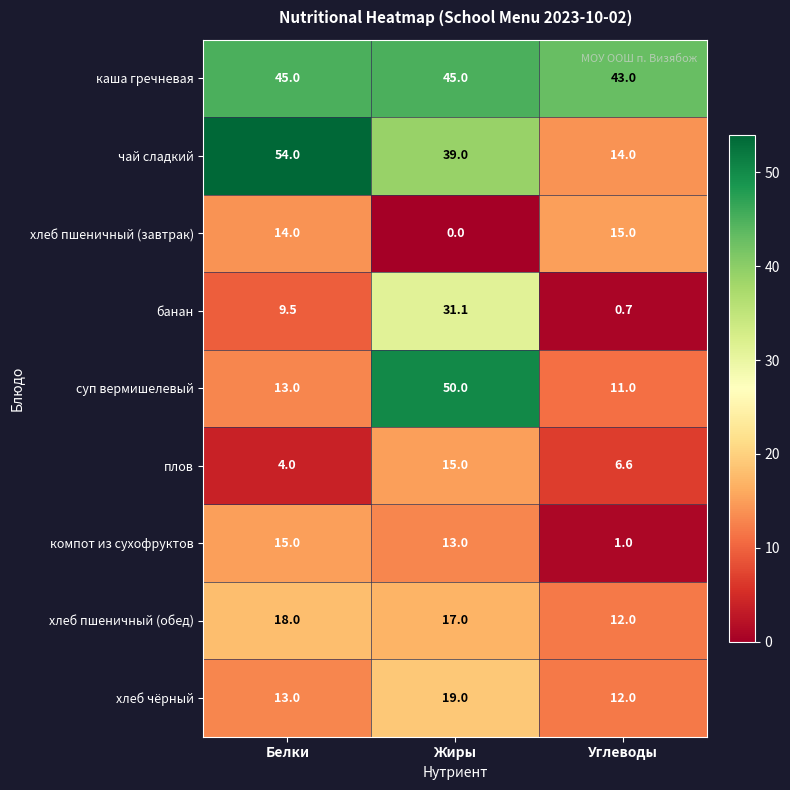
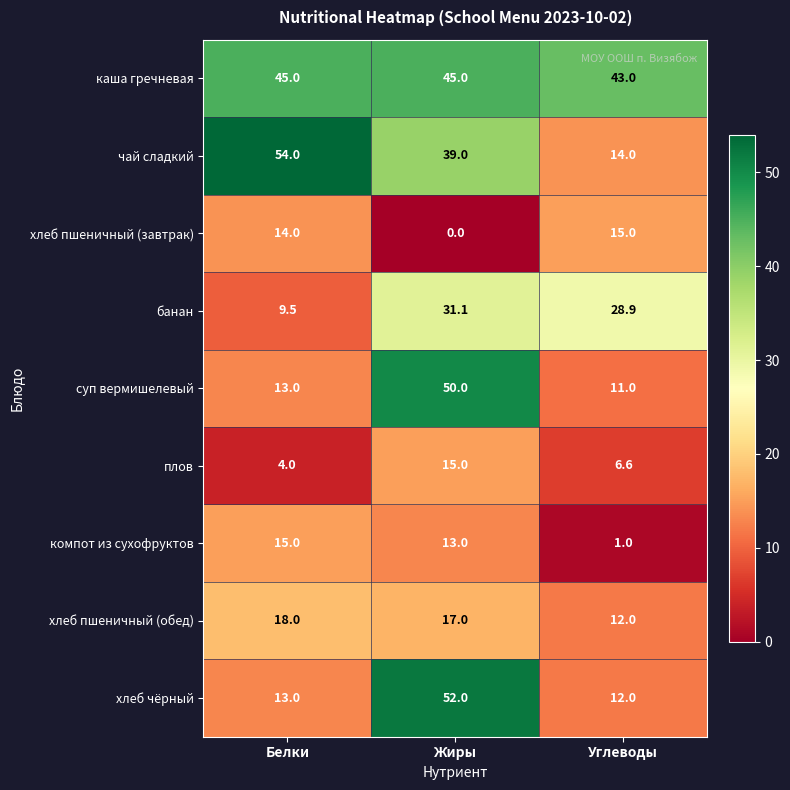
банан, Углеводы: 0.7 -> 28.9
хлеб чёрный, Жиры: 19.0 -> 52.0
